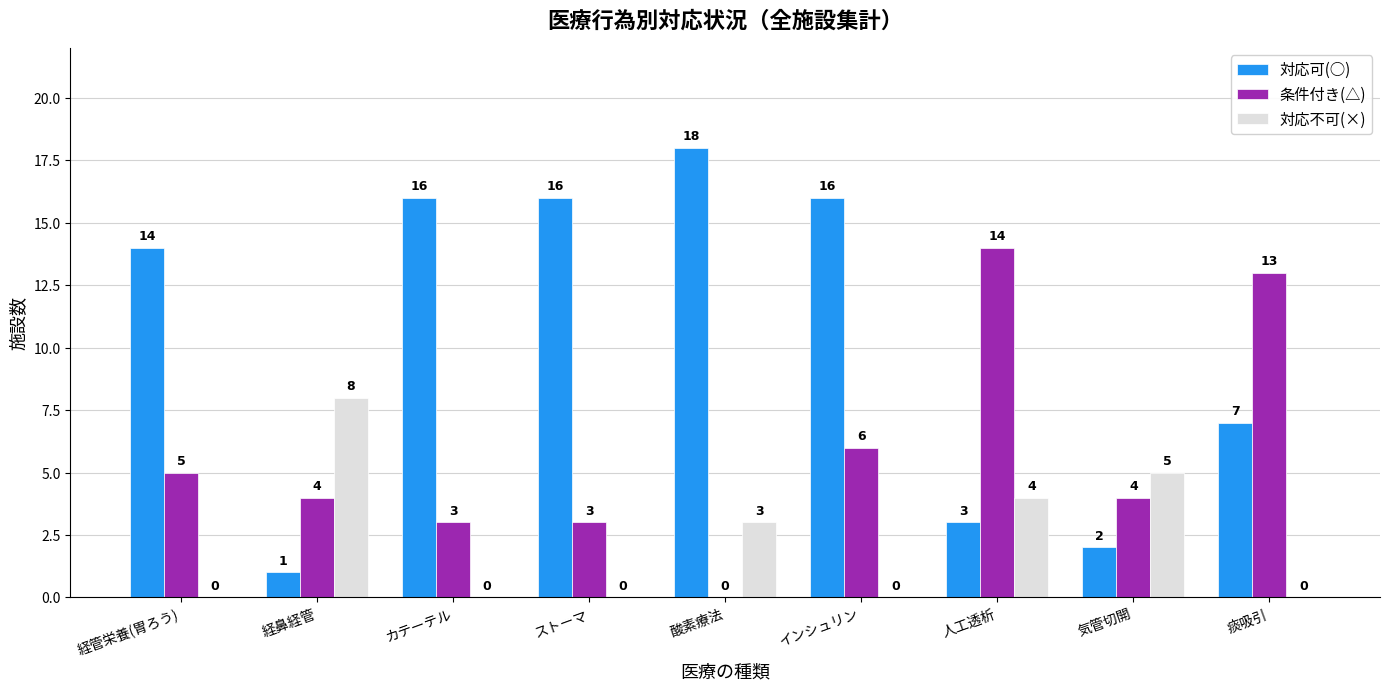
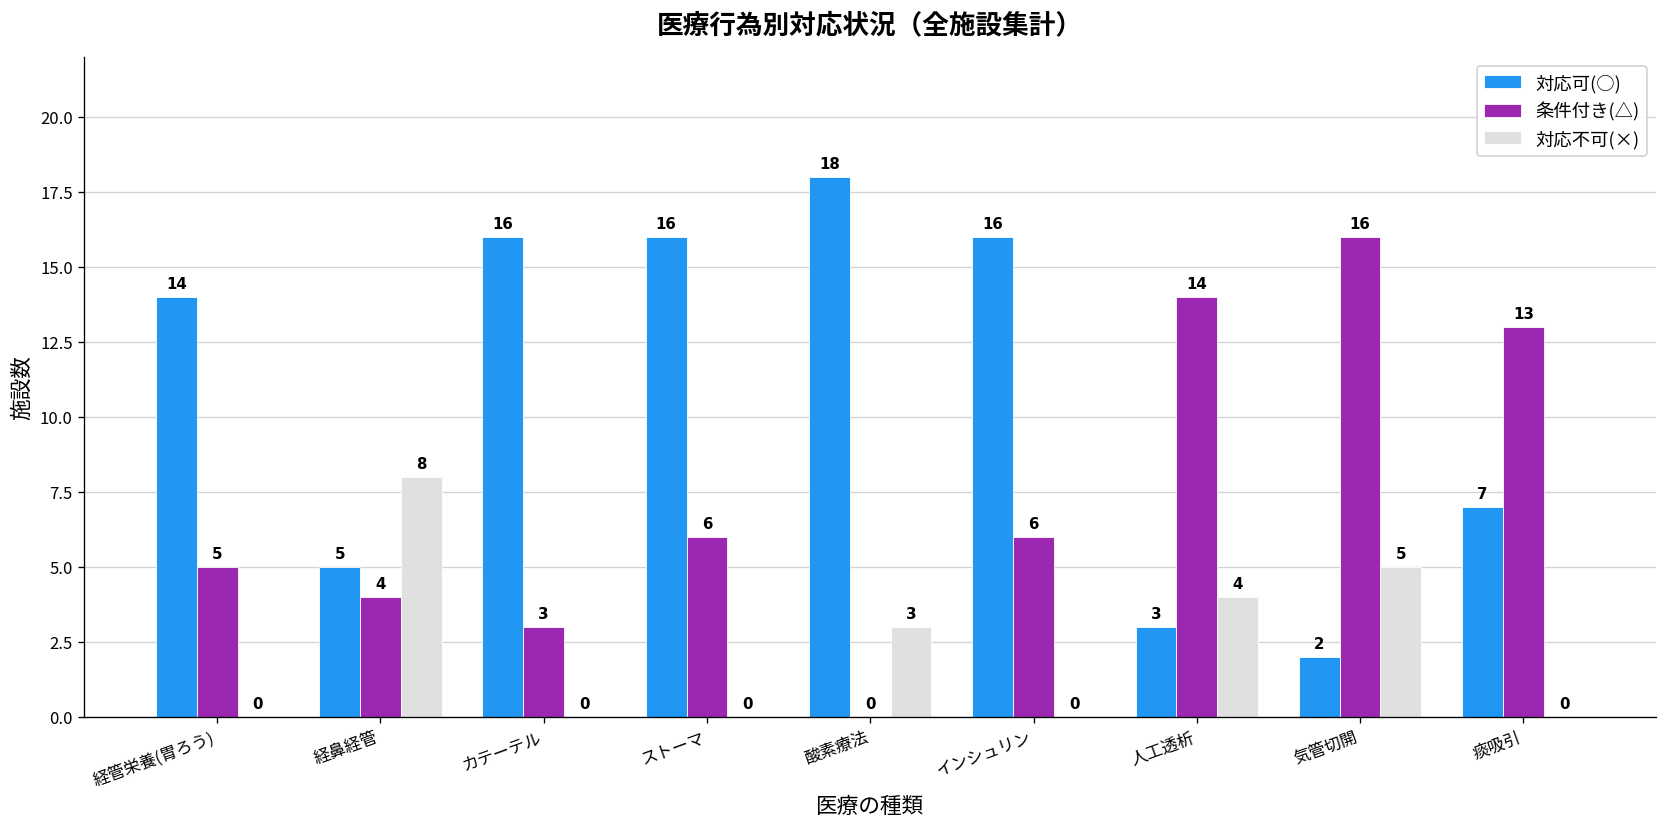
対応可(○), 経鼻経管: 1 -> 5
条件付き(△), ストーマ: 3 -> 6
条件付き(△), 気管切開: 4 -> 16
